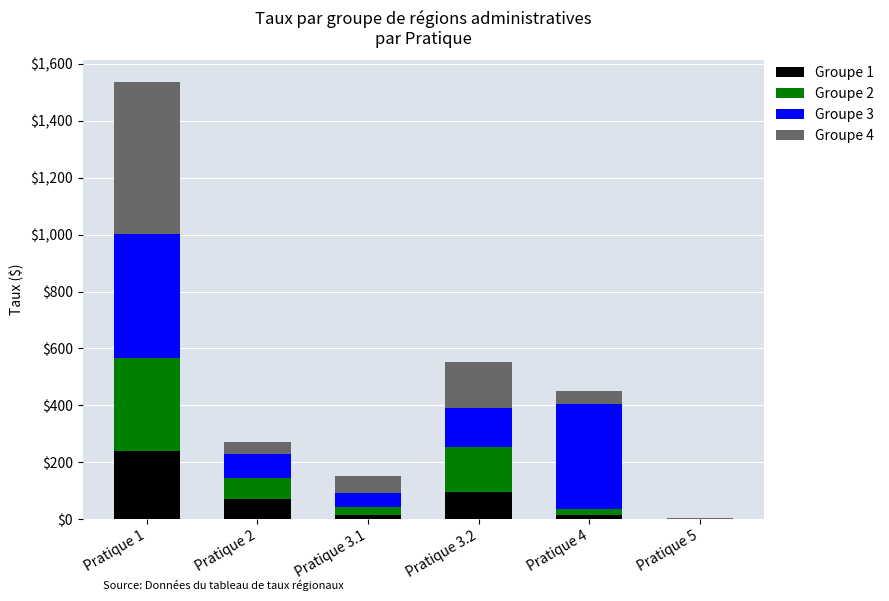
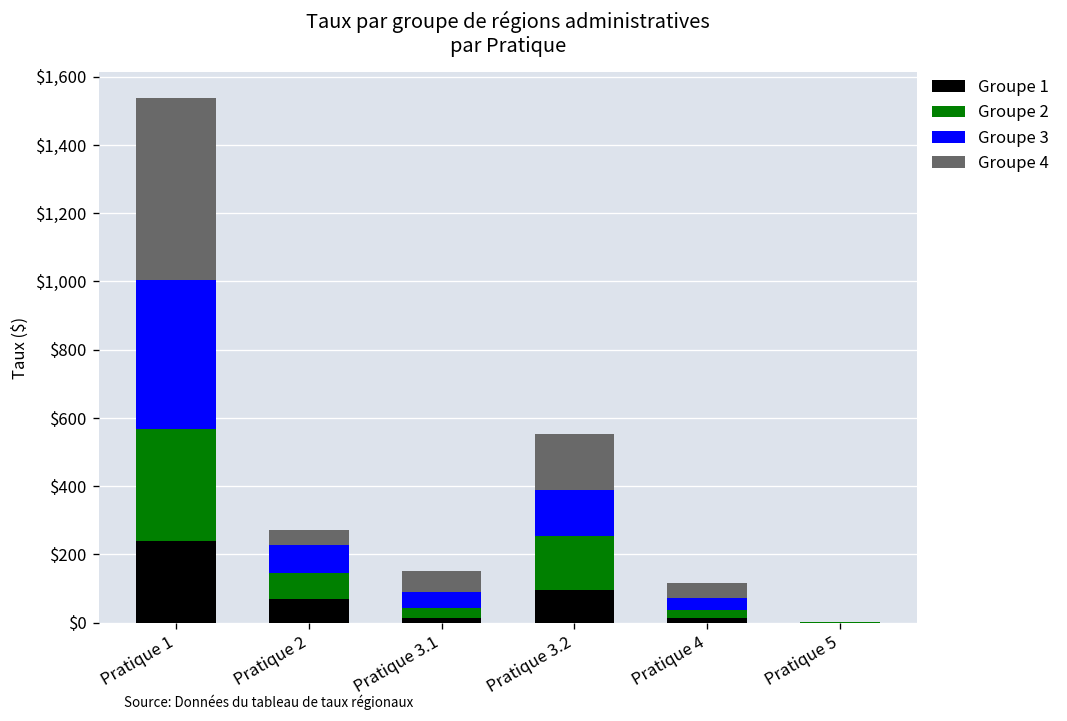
Groupe 3, Pratique 4: $370 -> $40
